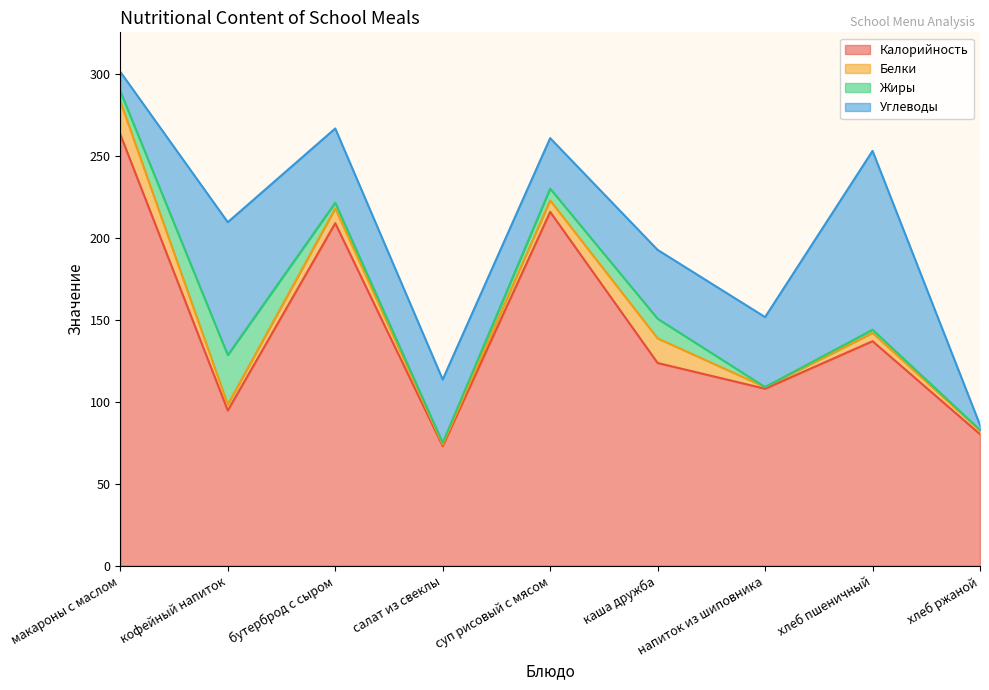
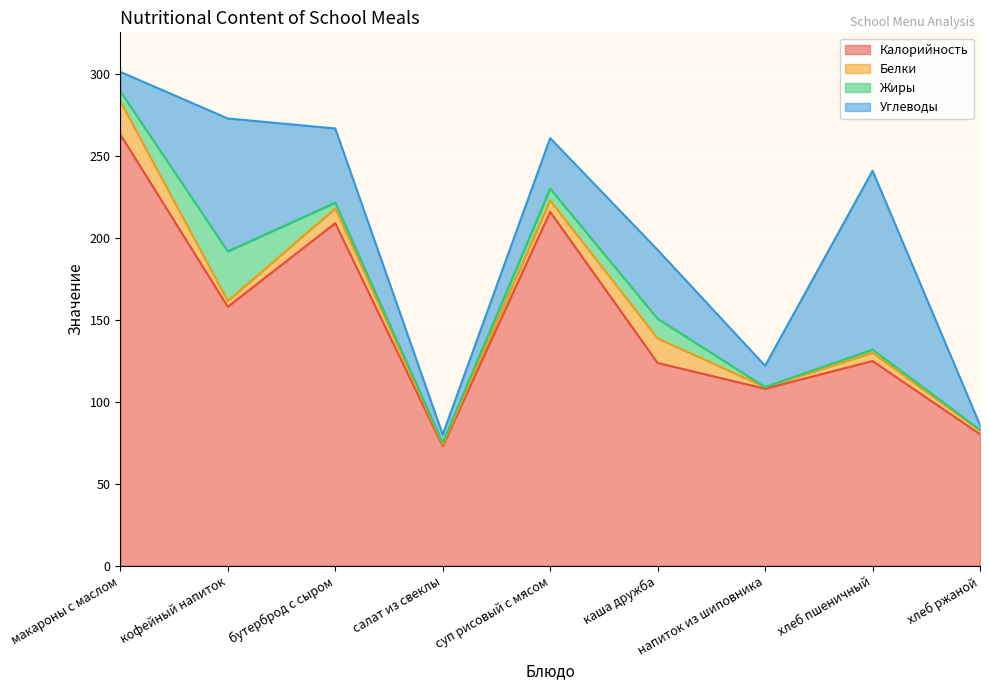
Калорийность, кофейный напиток: 95 -> 158
Углеводы, салат из свеклы: 39 -> 5
Углеводы, напиток из шиповника: 43 -> 13
Калорийность, хлеб пшеничный: 137 -> 125
